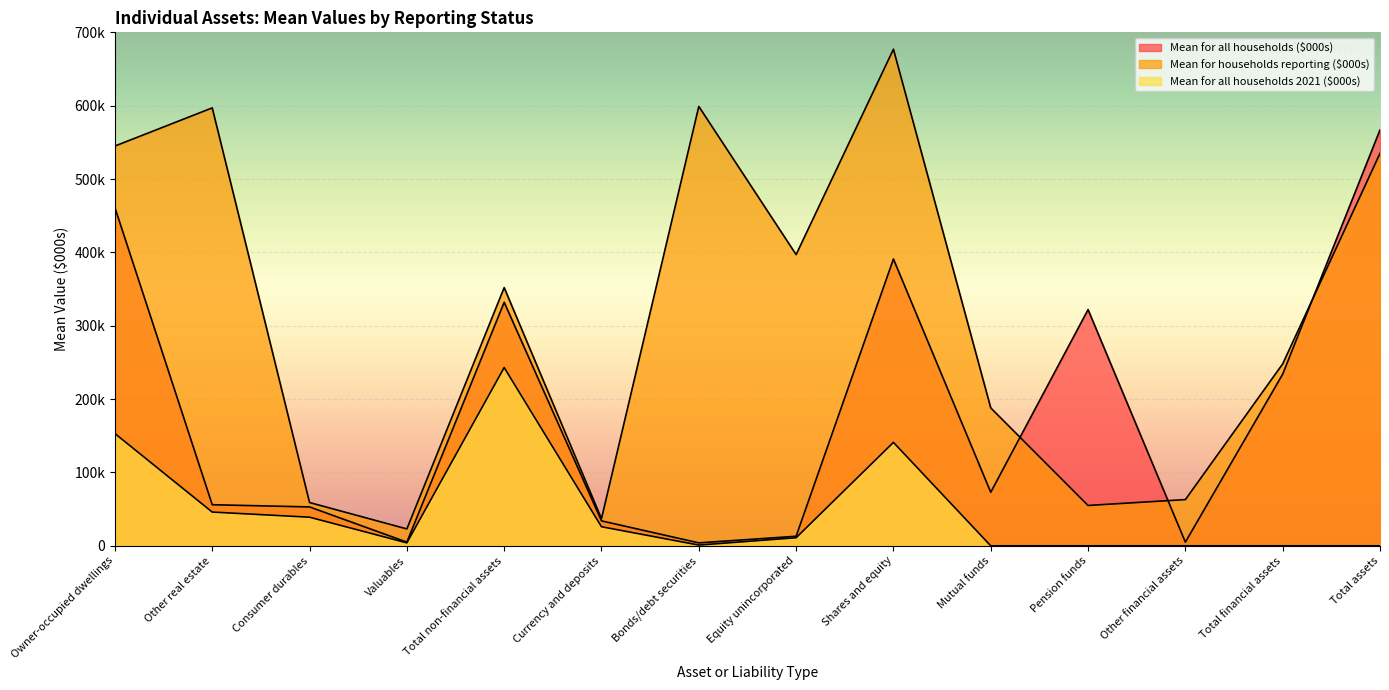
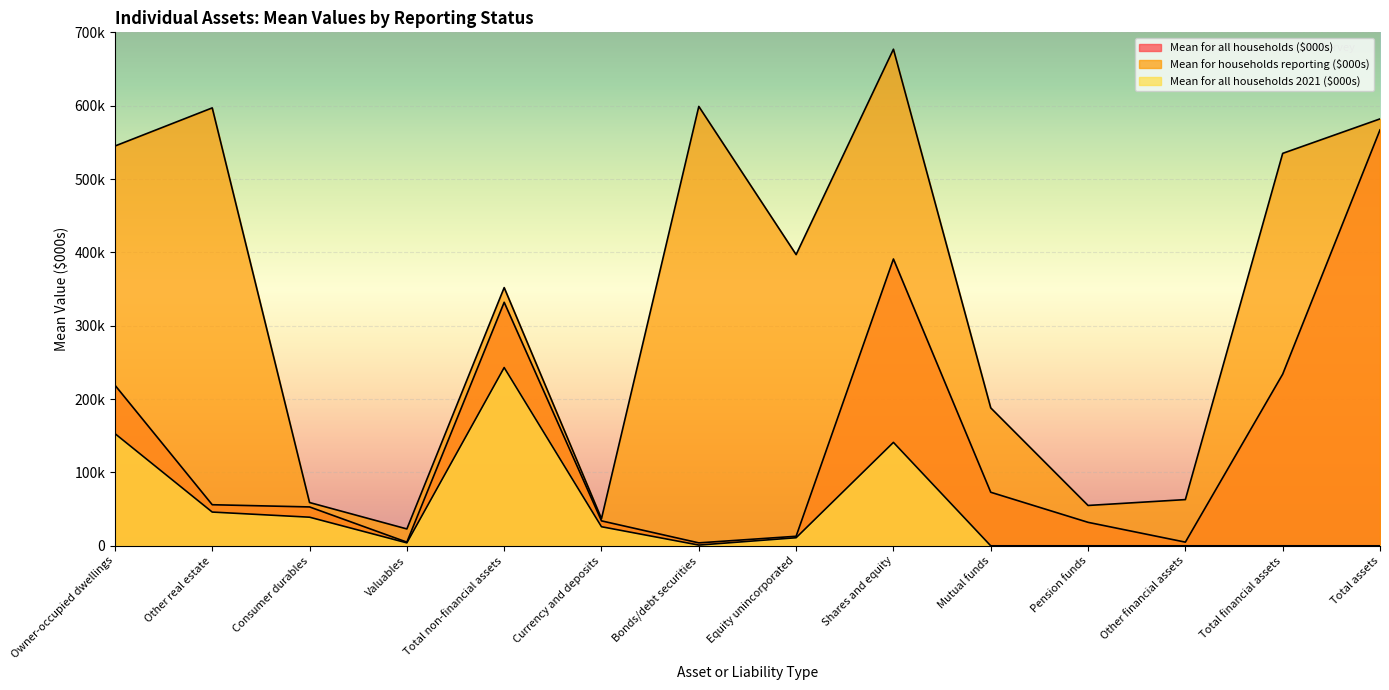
Mean for all households ($000s), Owner-occupied dwellings: 460000 -> 220000
Mean for all households ($000s), Pension funds: 320000 -> 30000
Mean for households reporting ($000s), Total financial assets: 250000 -> 540000
Mean for households reporting ($000s), Total assets: 540000 -> 580000
